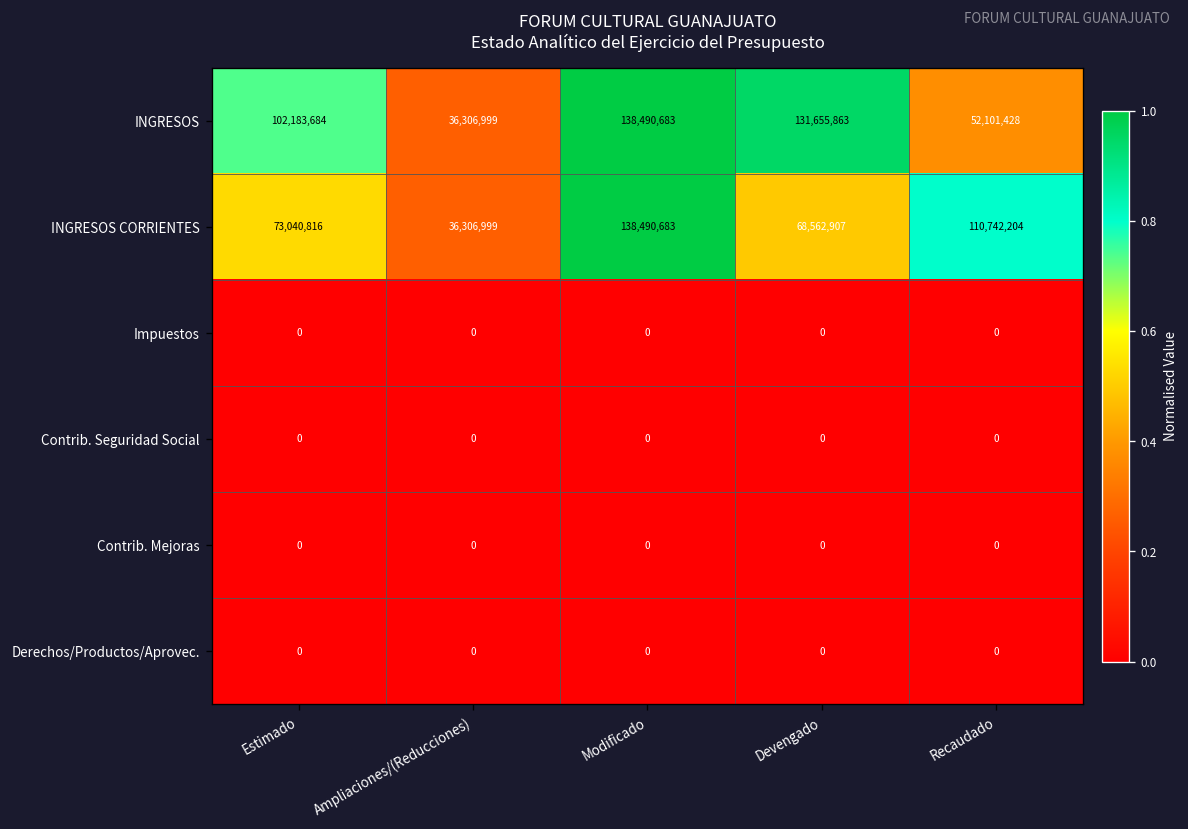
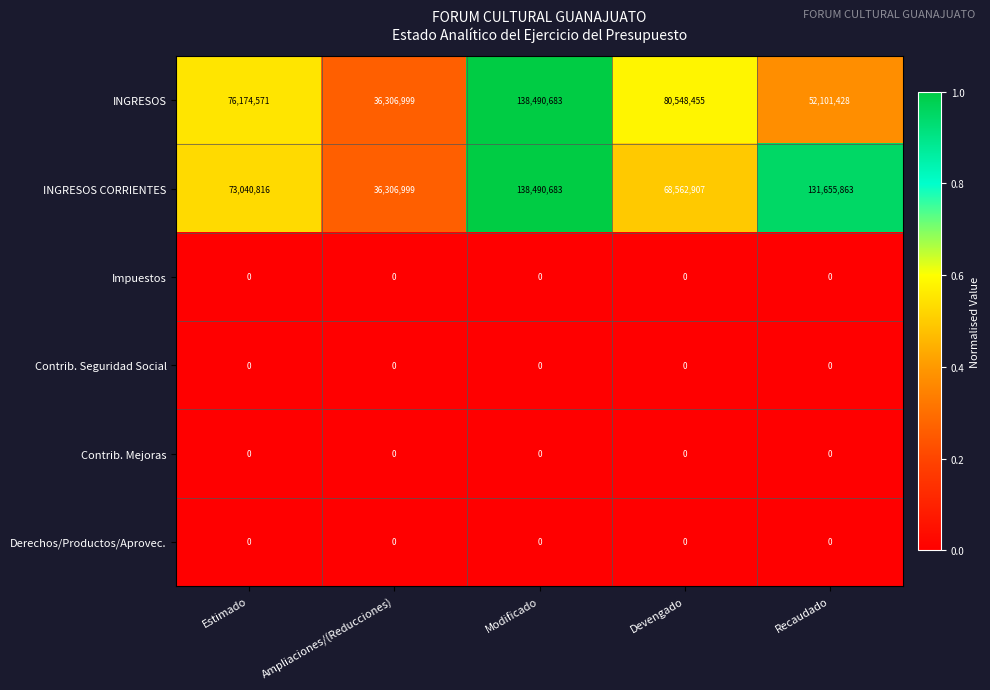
INGRESOS, Estimado: 102,183,684 -> 76,174,571
INGRESOS, Devengado: 131,655,863 -> 80,548,455
INGRESOS CORRIENTES, Recaudado: 110,742,204 -> 131,655,863
